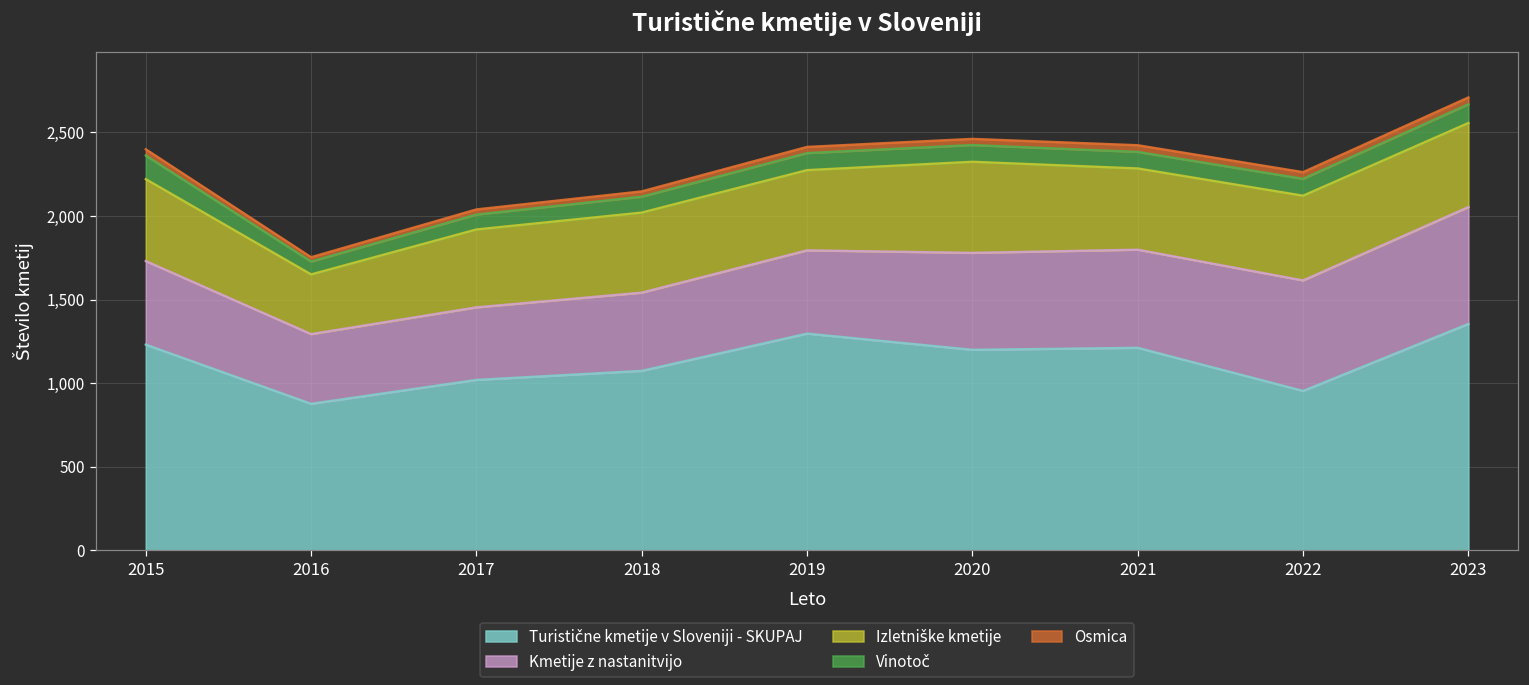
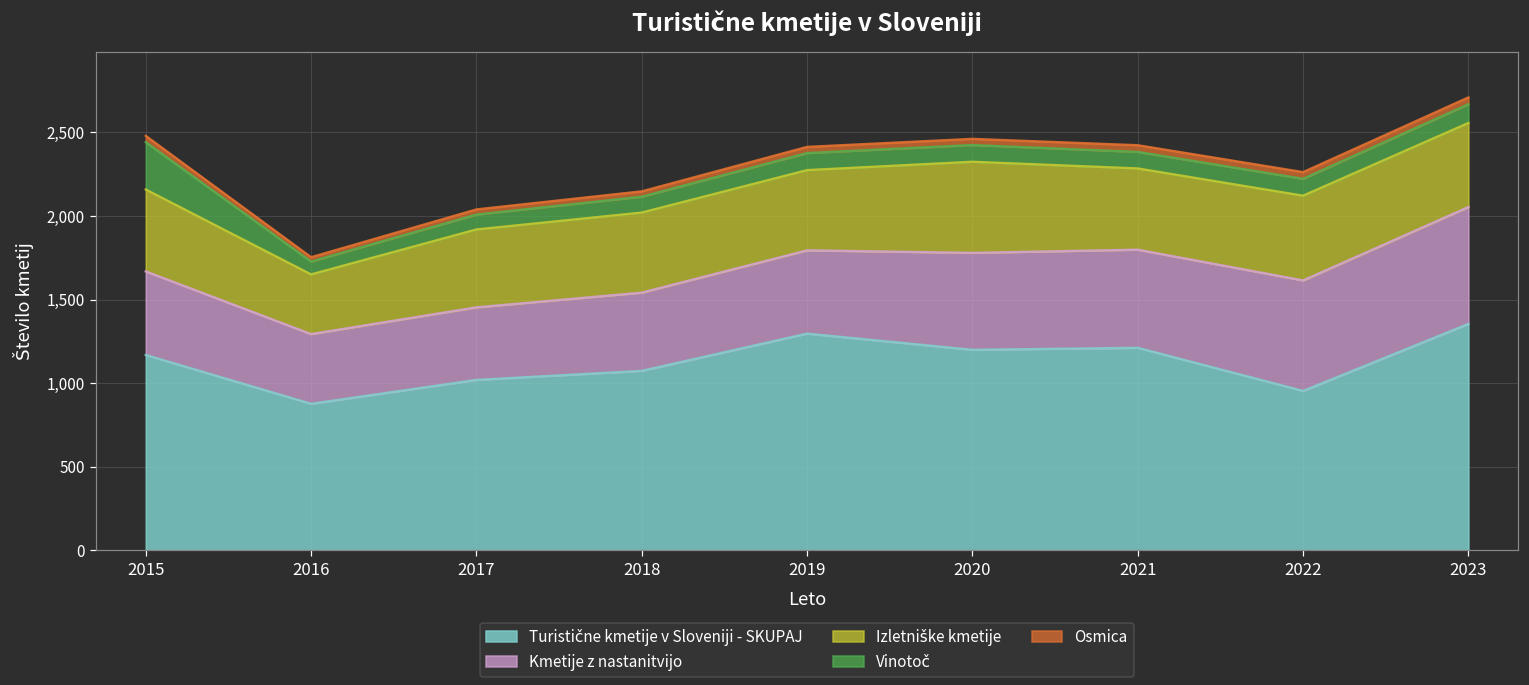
Turistične kmetije v Sloveniji - SKUPAJ, 2015: 1,230 -> 1,170
Vinotoč, 2015: 140 -> 280
